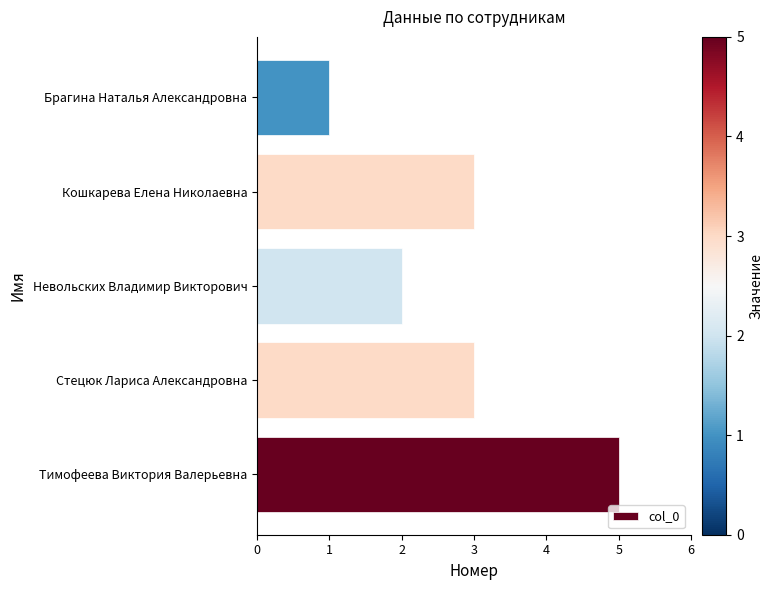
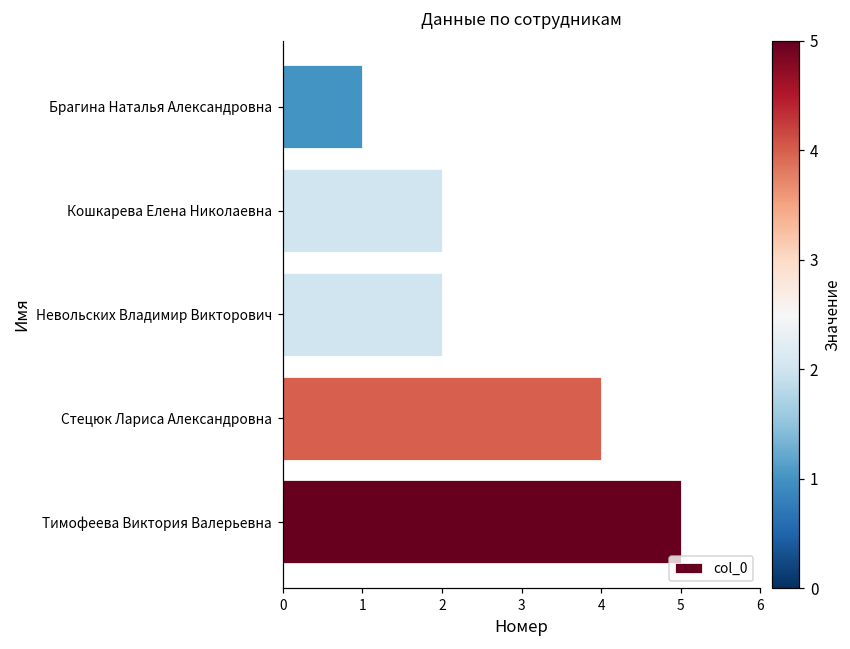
Кошкарева Елена Николаевна: 3.0 -> 2.0
Стецюк Лариса Александровна: 3.0 -> 4.0
